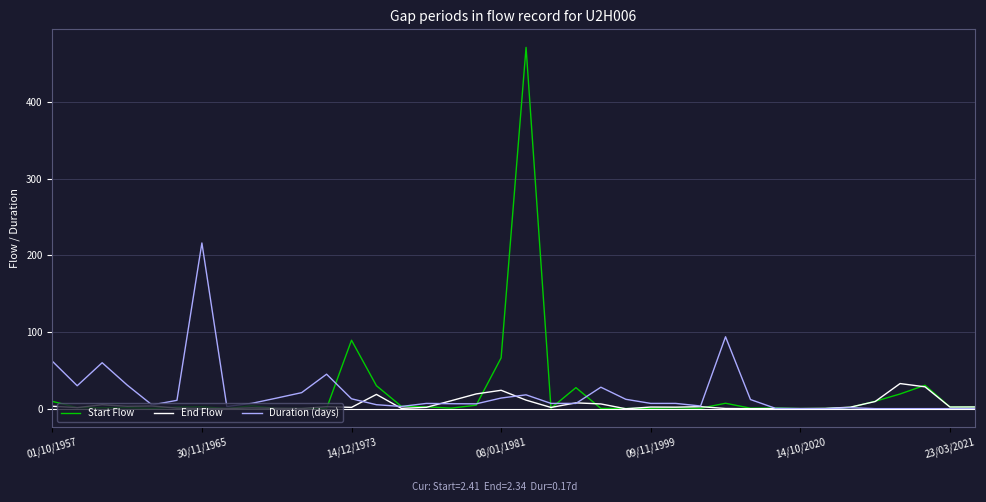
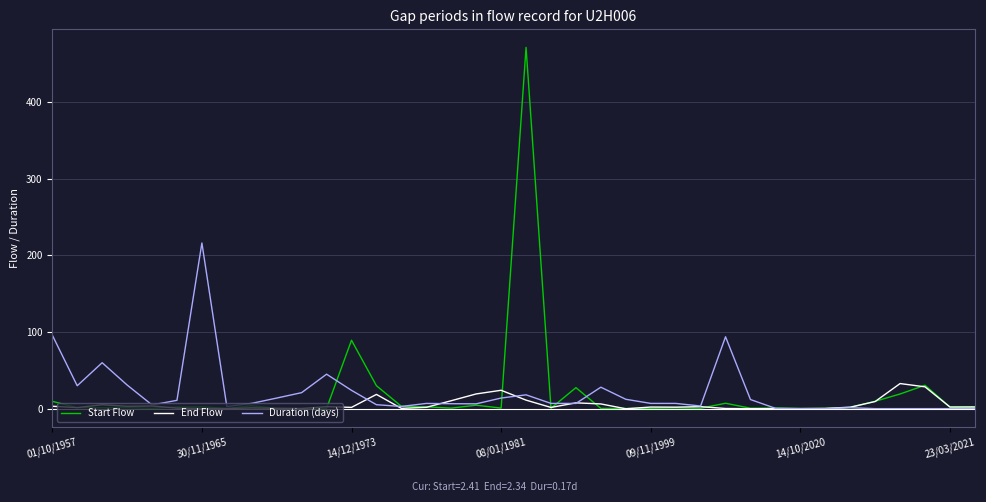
Duration (days), 01/10/1957: 60 -> 100
Duration (days), 14/12/1973: 10 -> 20
Start Flow, 08/01/1981: 70 -> 0
